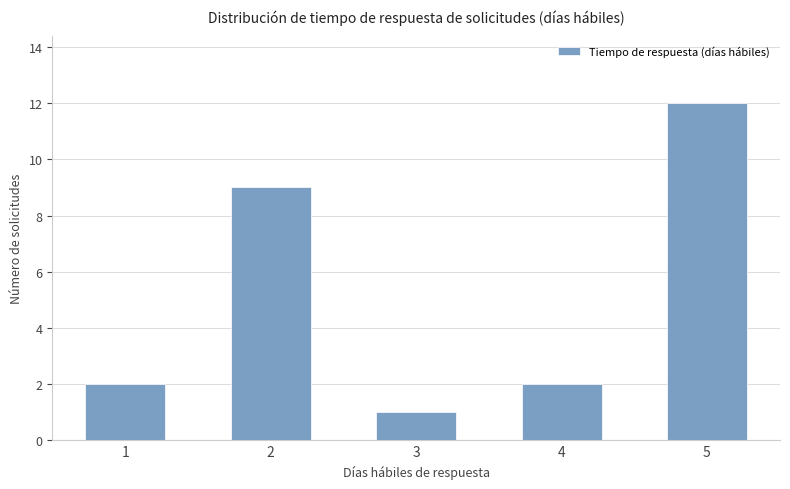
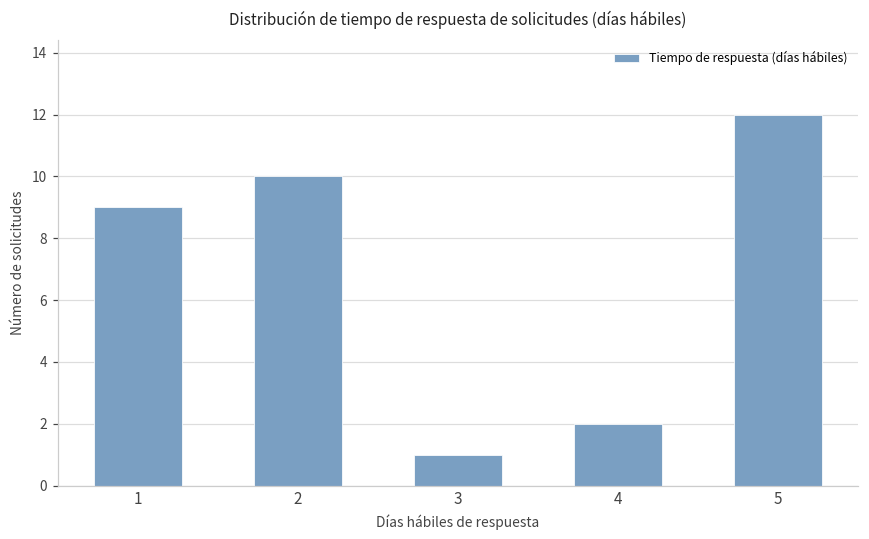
1: 2 -> 9
2: 9 -> 10
